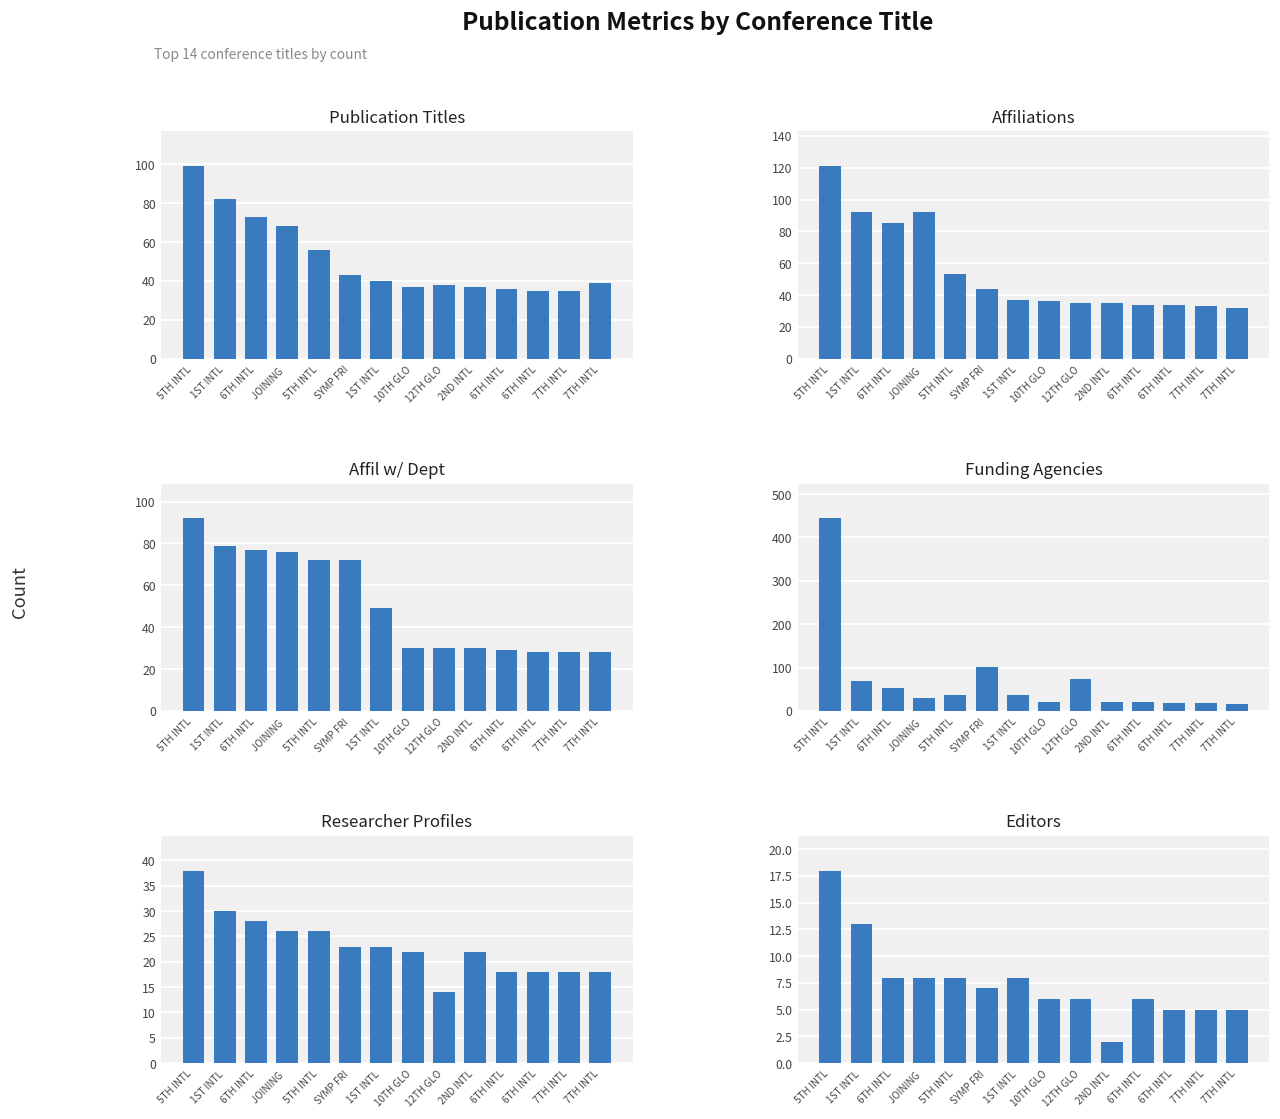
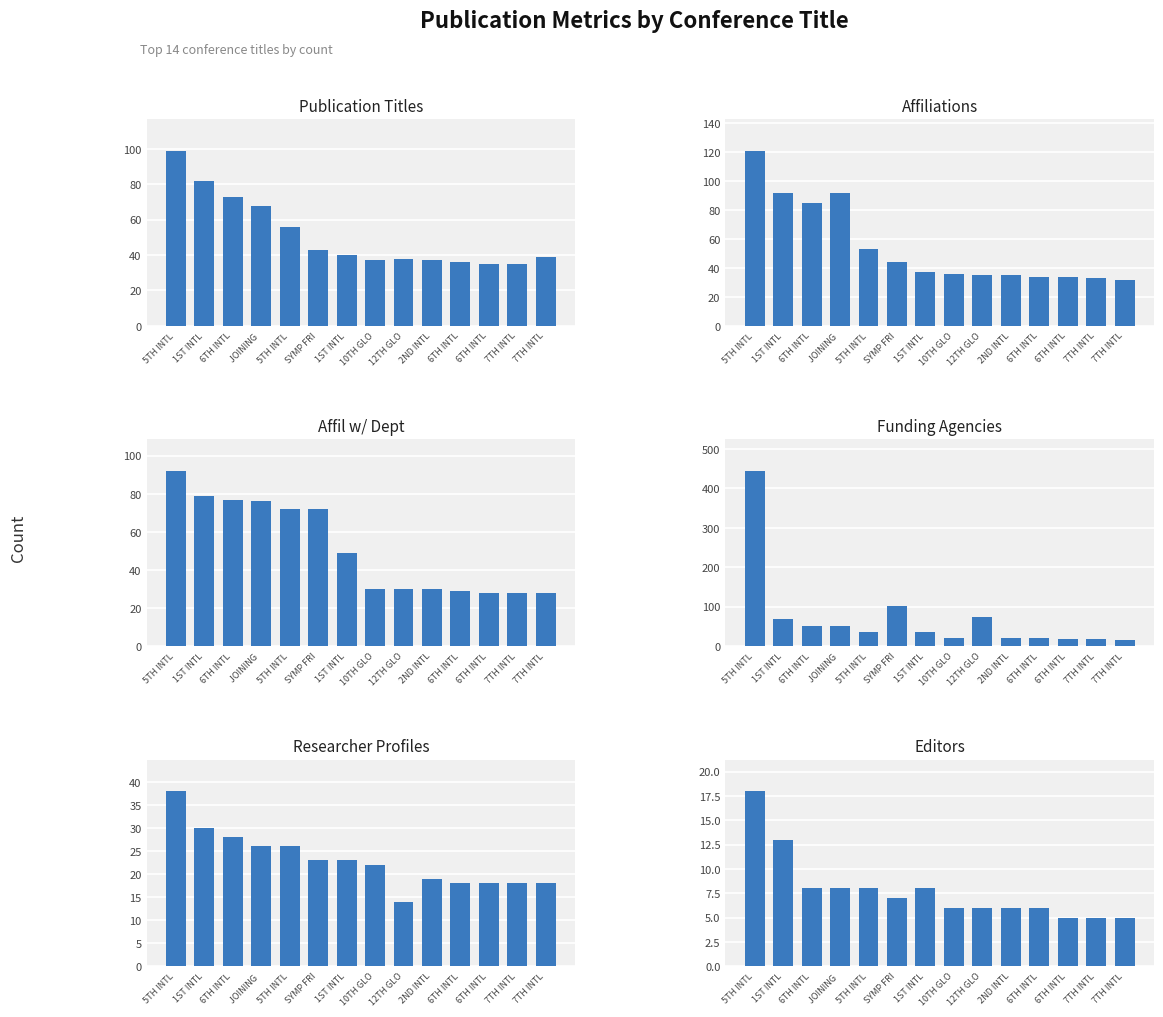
Funding Agencies, JOINING: 30 -> 50
Researcher Profiles, 2ND INTL: 22 -> 19
Editors, 2ND INTL: 2 -> 6
